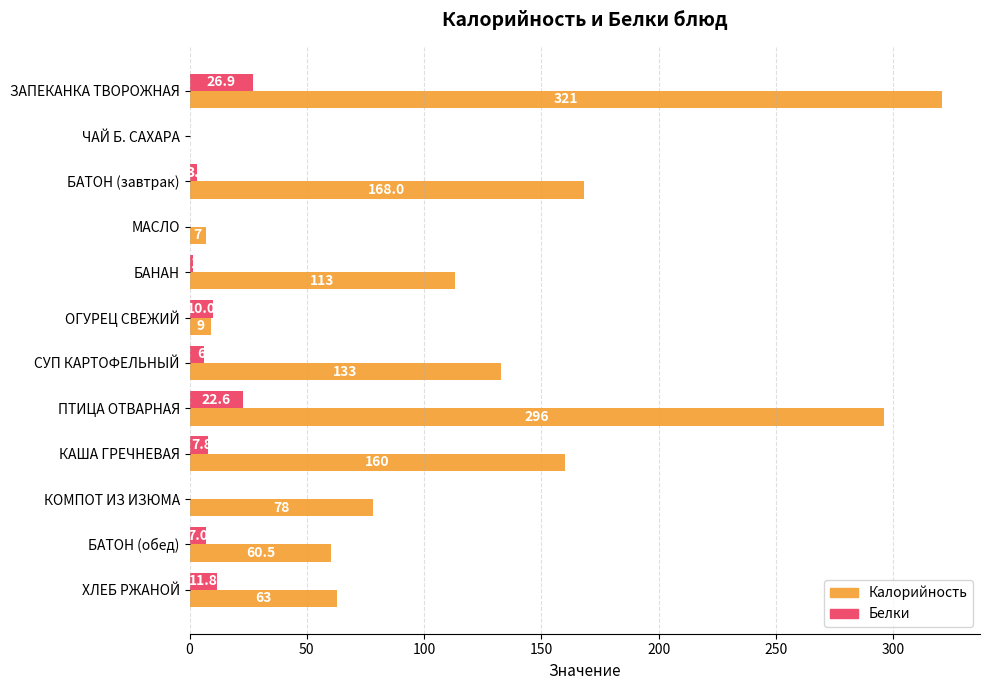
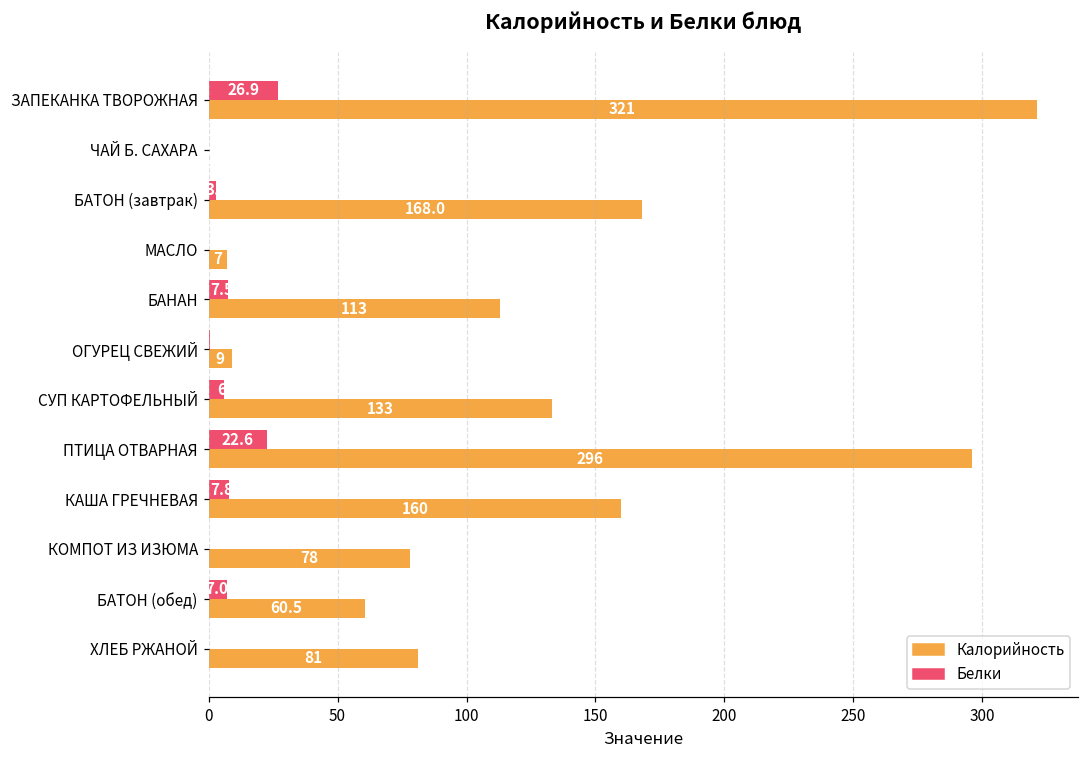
Белки, БАНАН: 2 -> 8
Белки, ОГУРЕЦ СВЕЖИЙ: 10 -> 1
Белки, ХЛЕБ РЖАНОЙ: 12 -> 0
Калорийность, ХЛЕБ РЖАНОЙ: 63 -> 81
